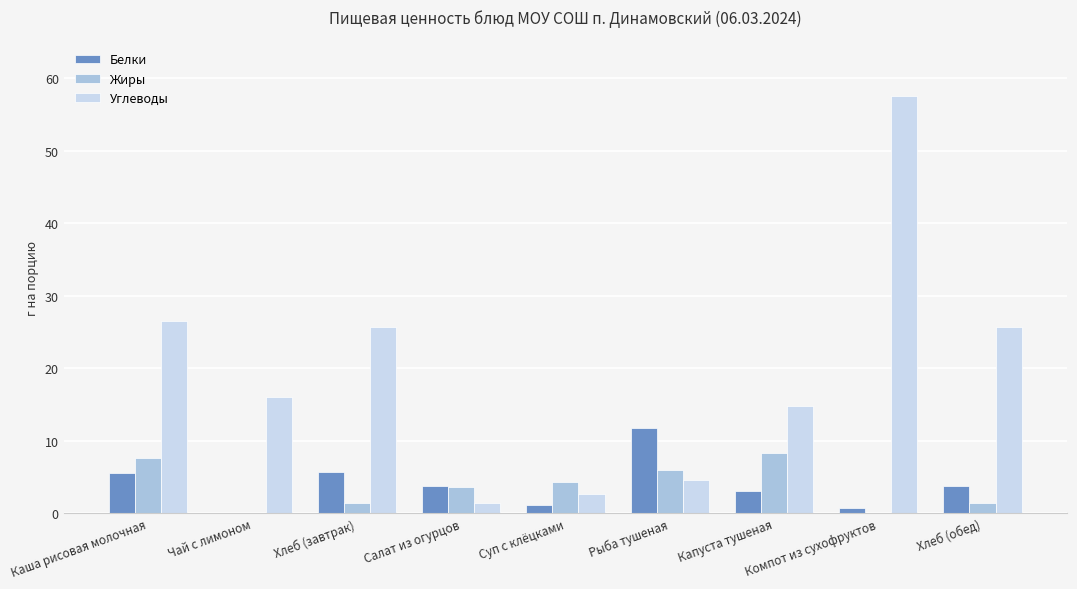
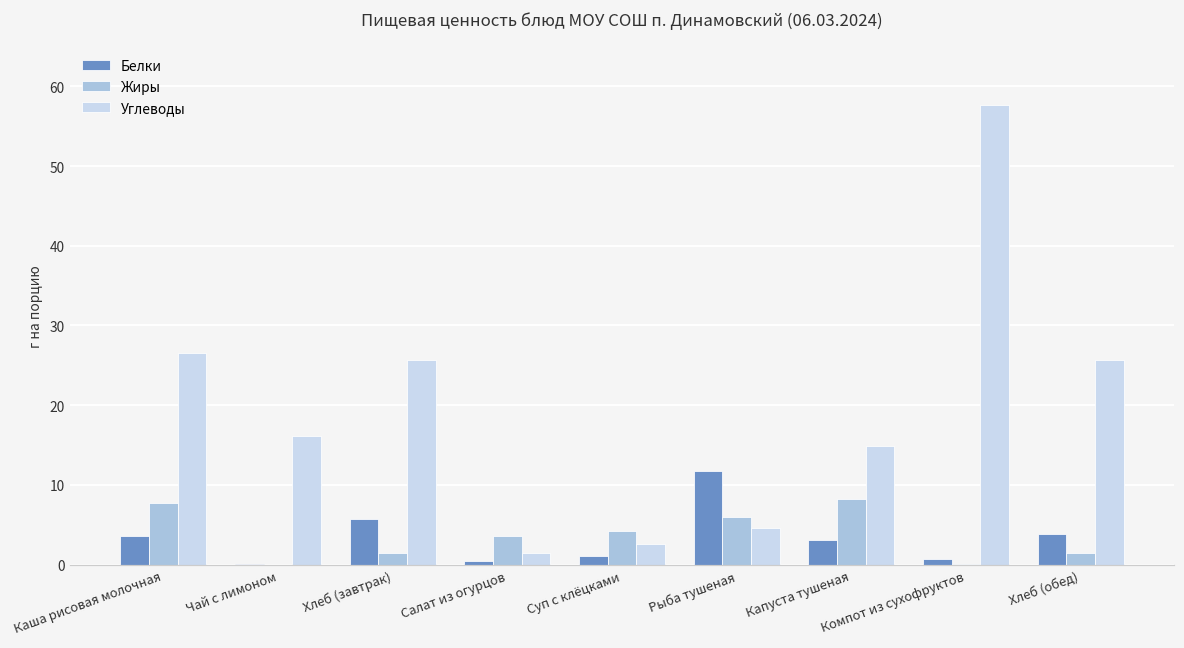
Белки, Каша рисовая молочная: 6 -> 4
Белки, Салат из огурцов: 4 -> 0
